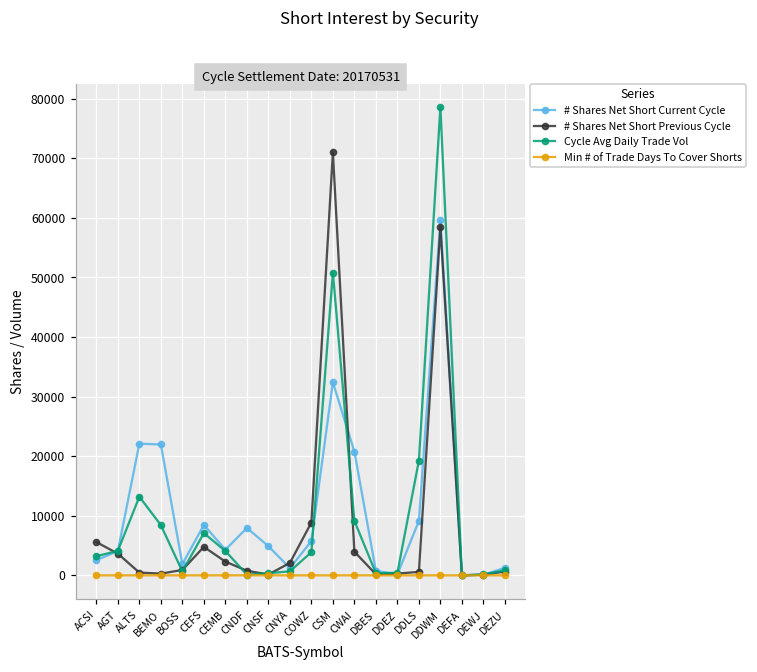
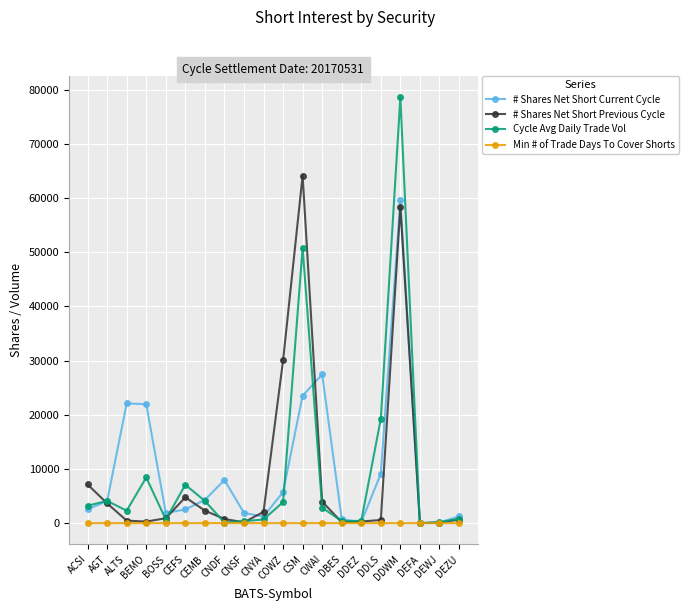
# Shares Net Short Previous Cycle, ACSI: 6000 -> 7000
Cycle Avg Daily Trade Vol, ALTS: 13000 -> 2000
# Shares Net Short Current Cycle, CEFS: 8000 -> 3000
# Shares Net Short Current Cycle, CNSF: 5000 -> 2000
# Shares Net Short Previous Cycle, COWZ: 9000 -> 30000
# Shares Net Short Current Cycle, CSM: 32000 -> 24000
# Shares Net Short Previous Cycle, CSM: 71000 -> 64000
# Shares Net Short Current Cycle, CWAI: 21000 -> 27000
Cycle Avg Daily Trade Vol, CWAI: 9000 -> 3000
